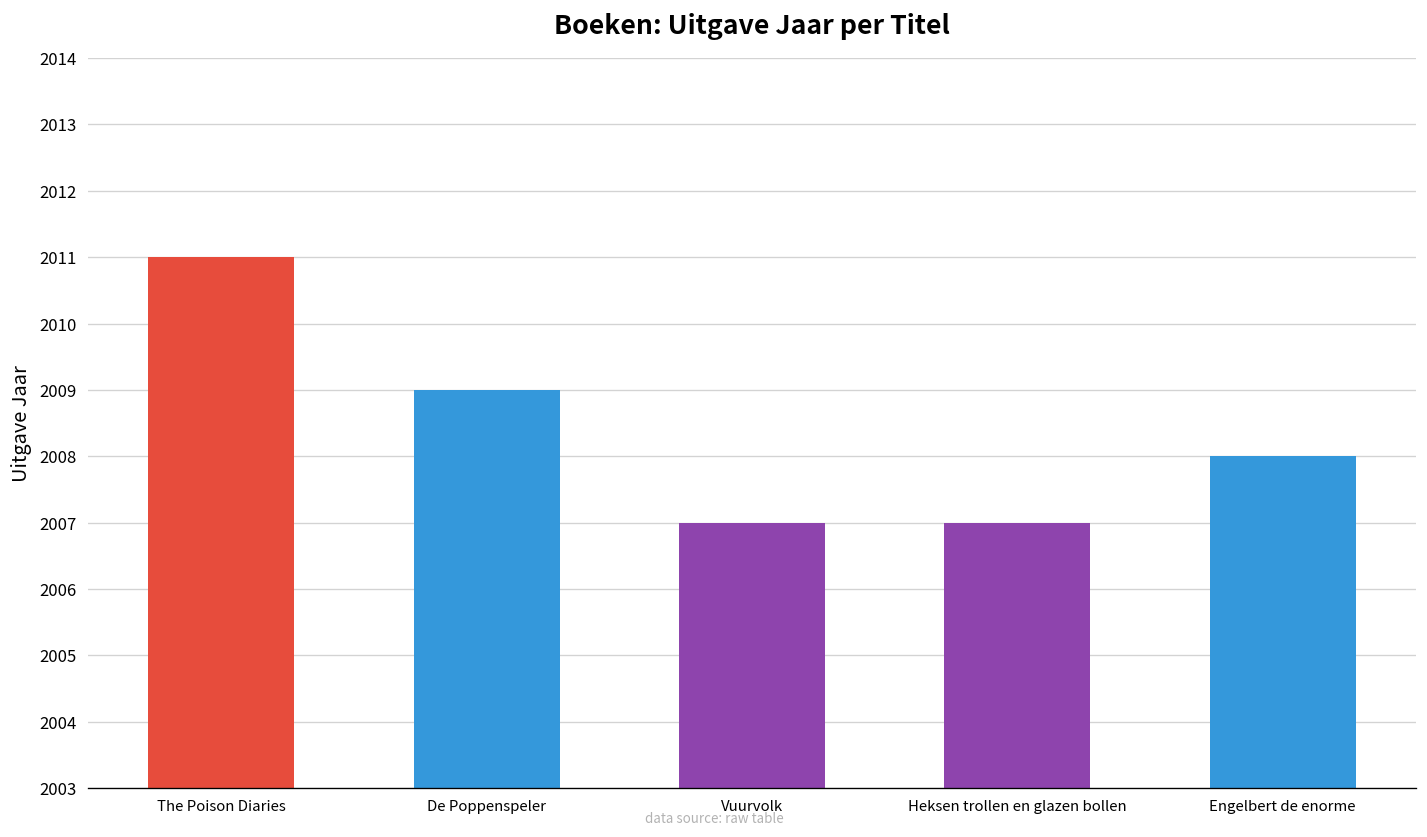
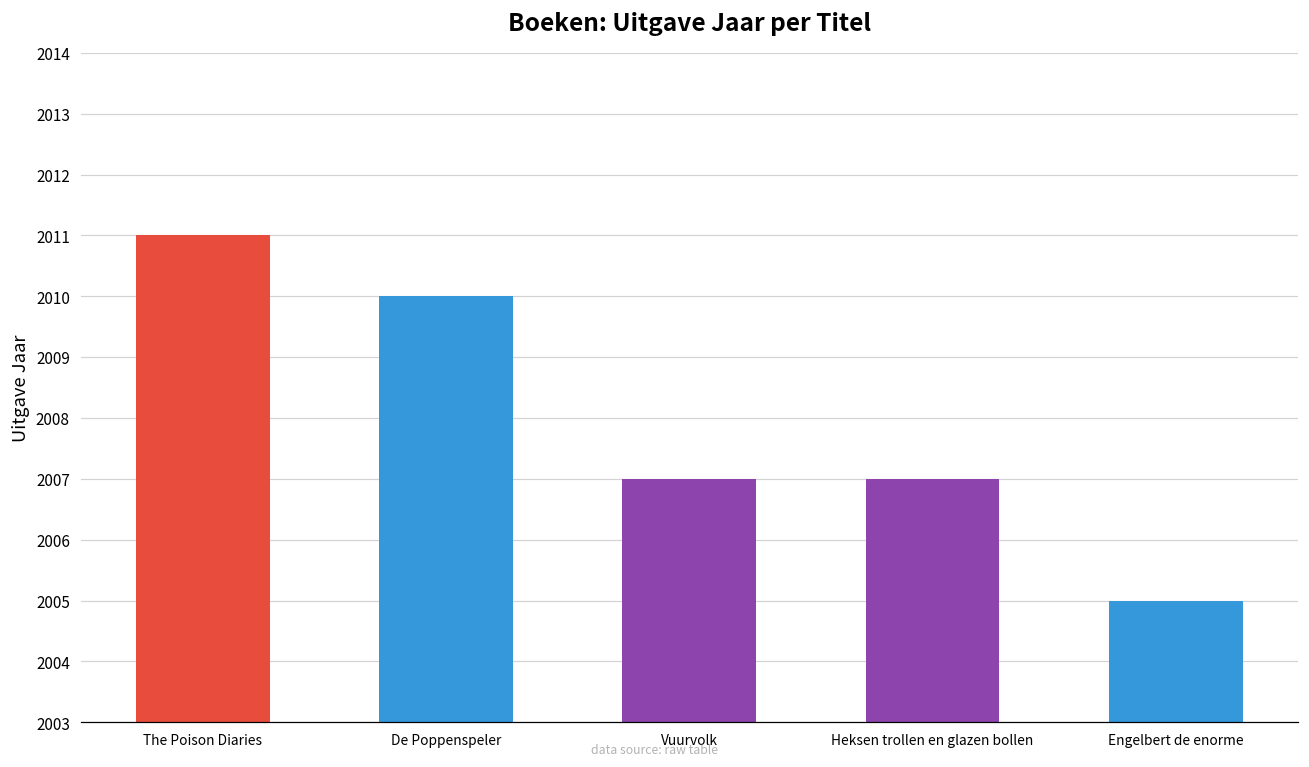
De Poppenspeler: 2009 -> 2010
Engelbert de enorme: 2008 -> 2005
